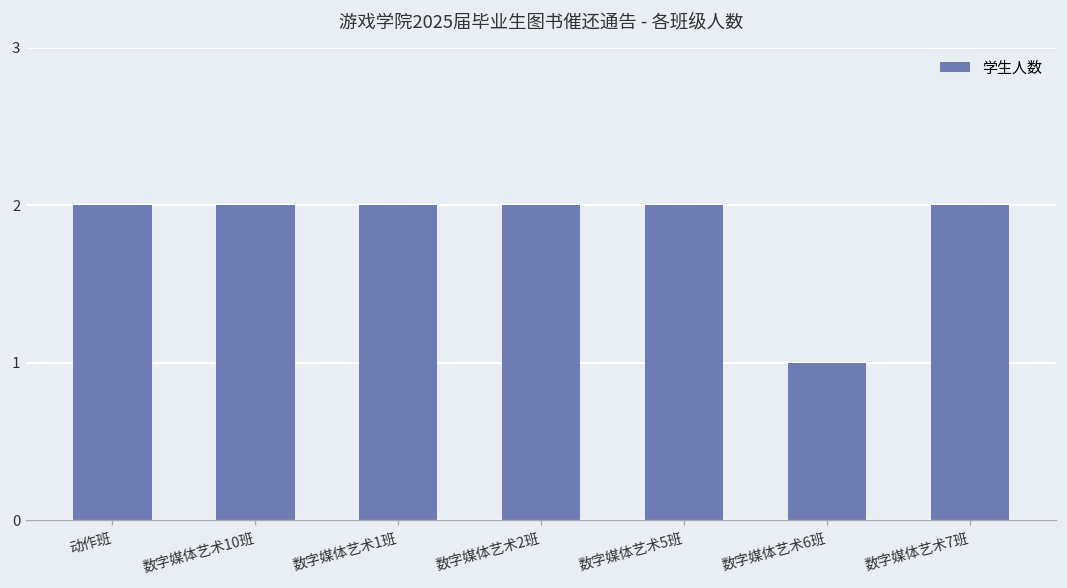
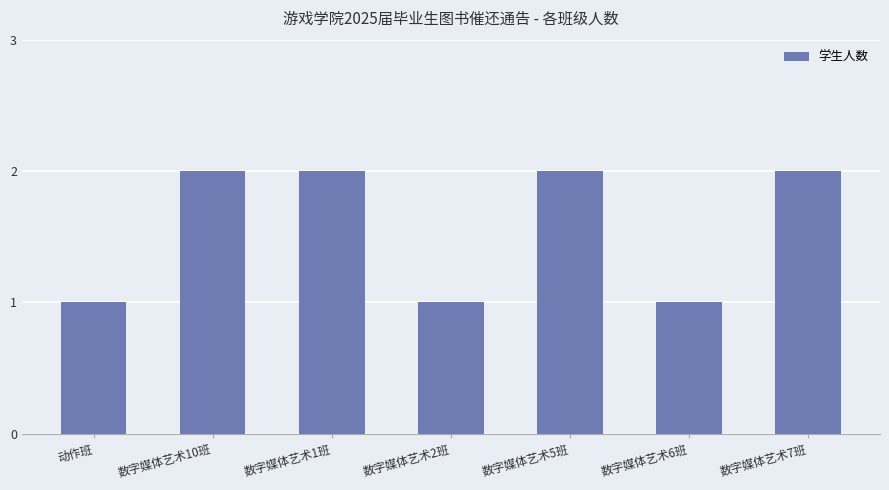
动作班: 2 -> 1
数字媒体艺术2班: 2 -> 1
